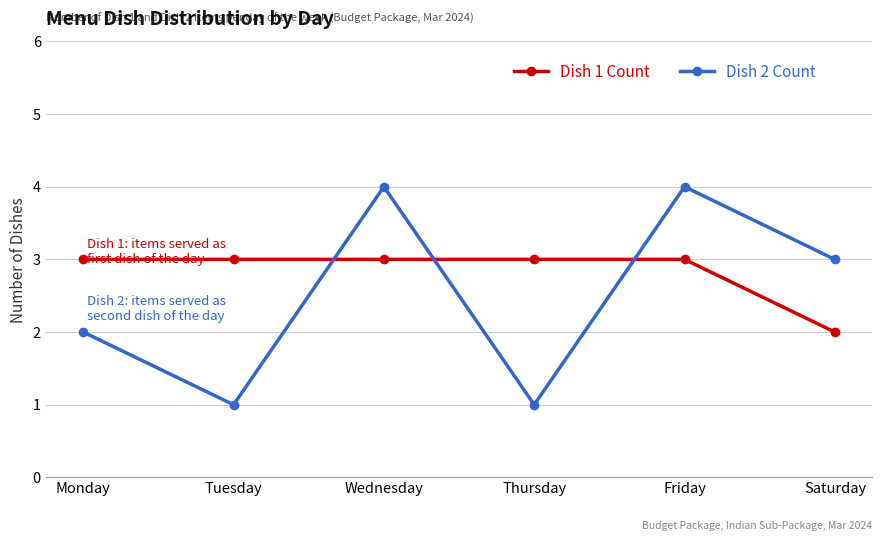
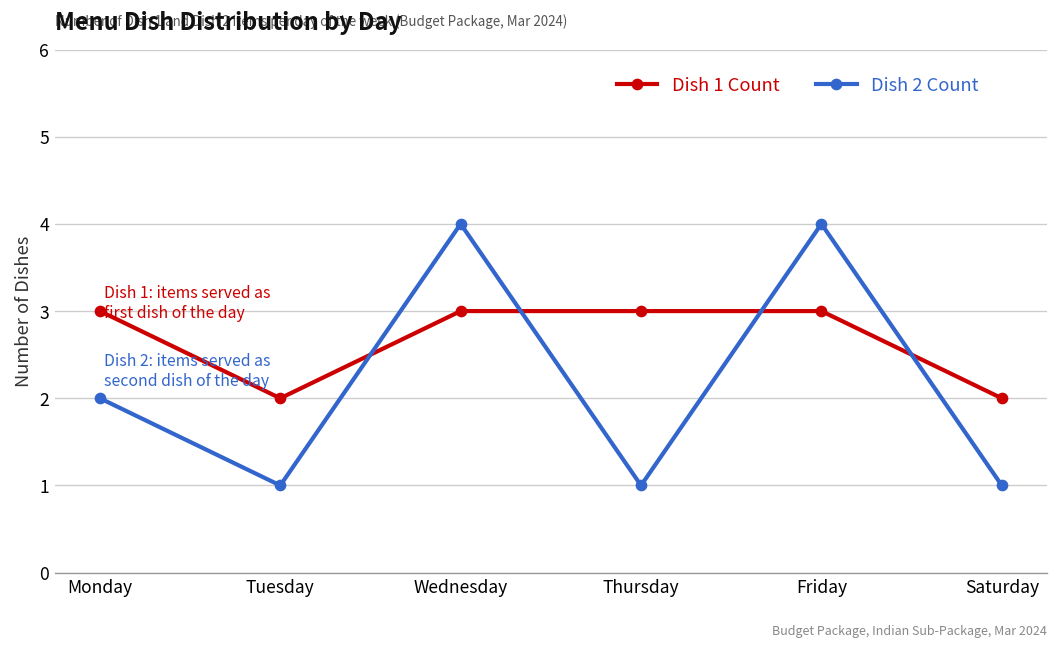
Dish 1 Count, Tuesday: 3 -> 2
Dish 2 Count, Saturday: 3 -> 1
